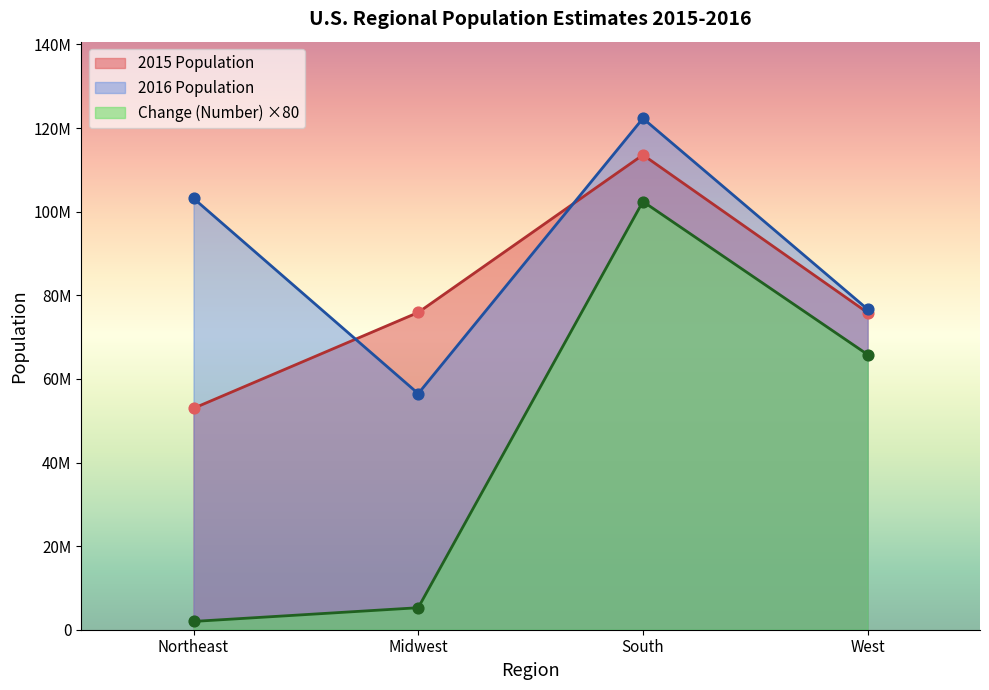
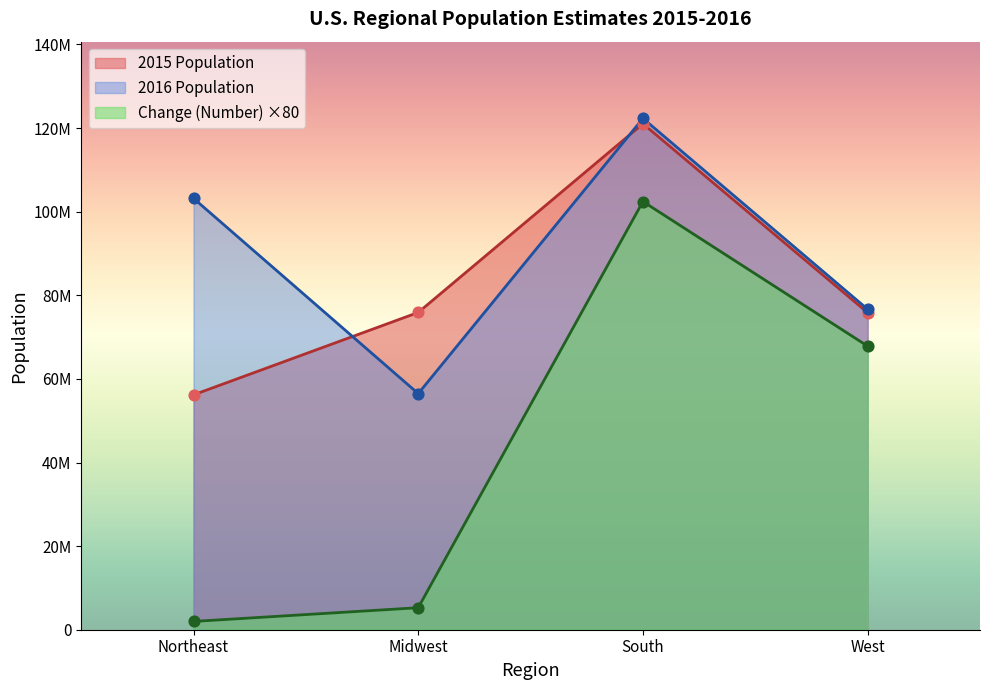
2015 Population, Northeast: 53000000 -> 56000000
2015 Population, South: 114000000 -> 121000000
Change (Number) ×80, West: 66000000 -> 68000000
